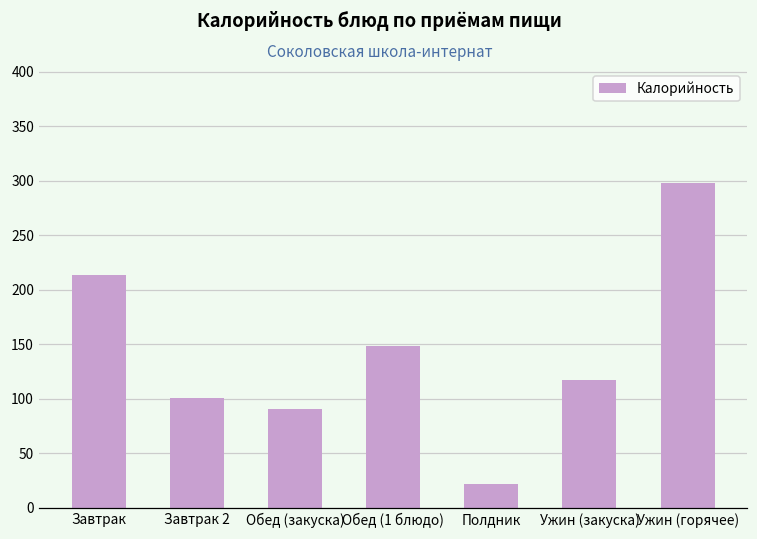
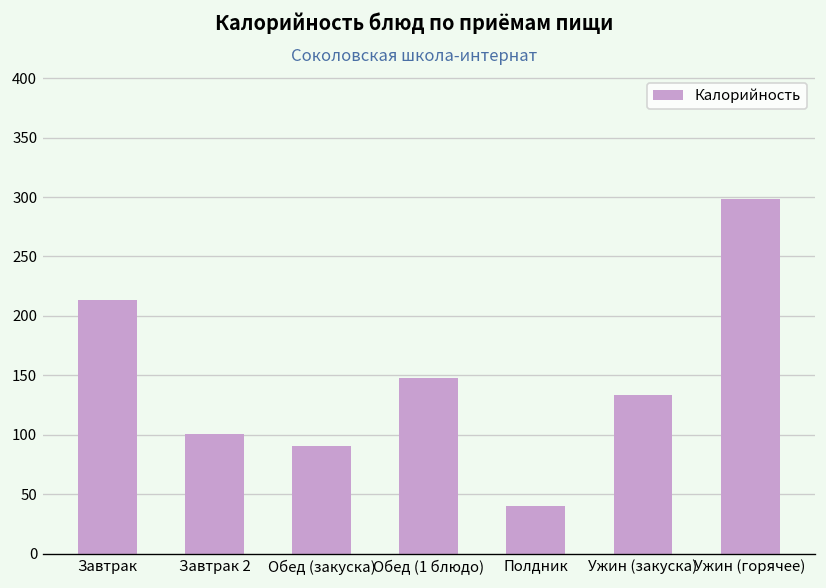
Полдник: 20 -> 40
Ужин (закуска): 120 -> 130
